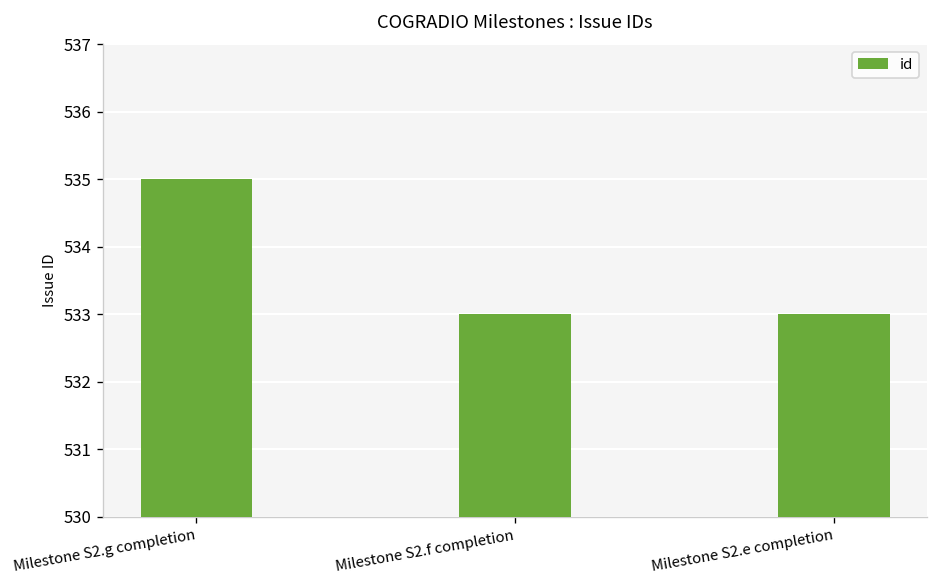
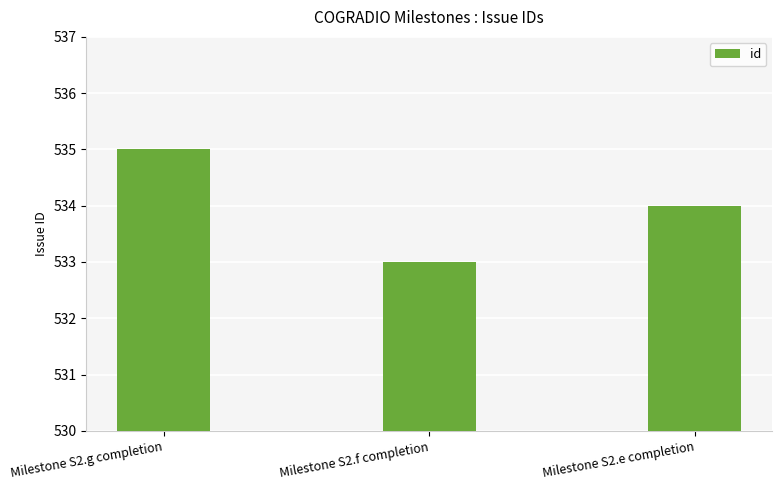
Milestone S2.e completion: 533 -> 534
